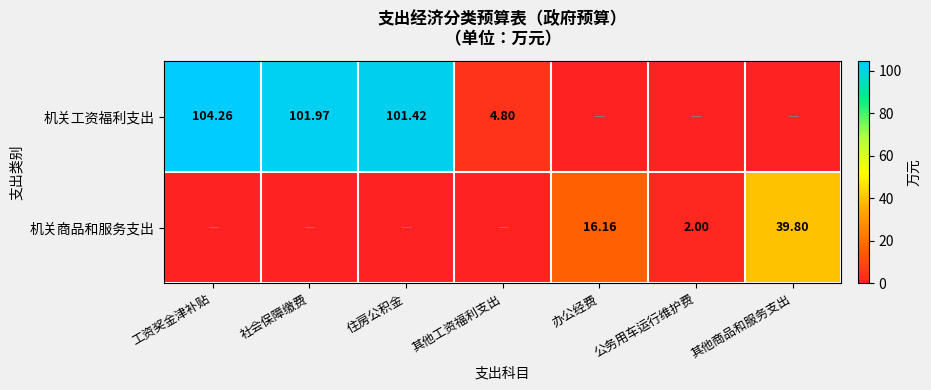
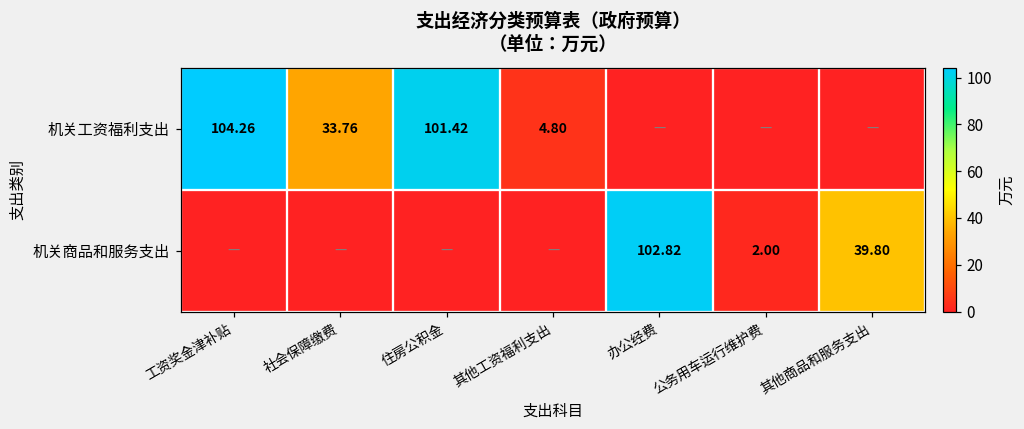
机关工资福利支出, 社会保障缴费: 101.97 -> 33.76
机关商品和服务支出, 办公经费: 16.16 -> 102.82
